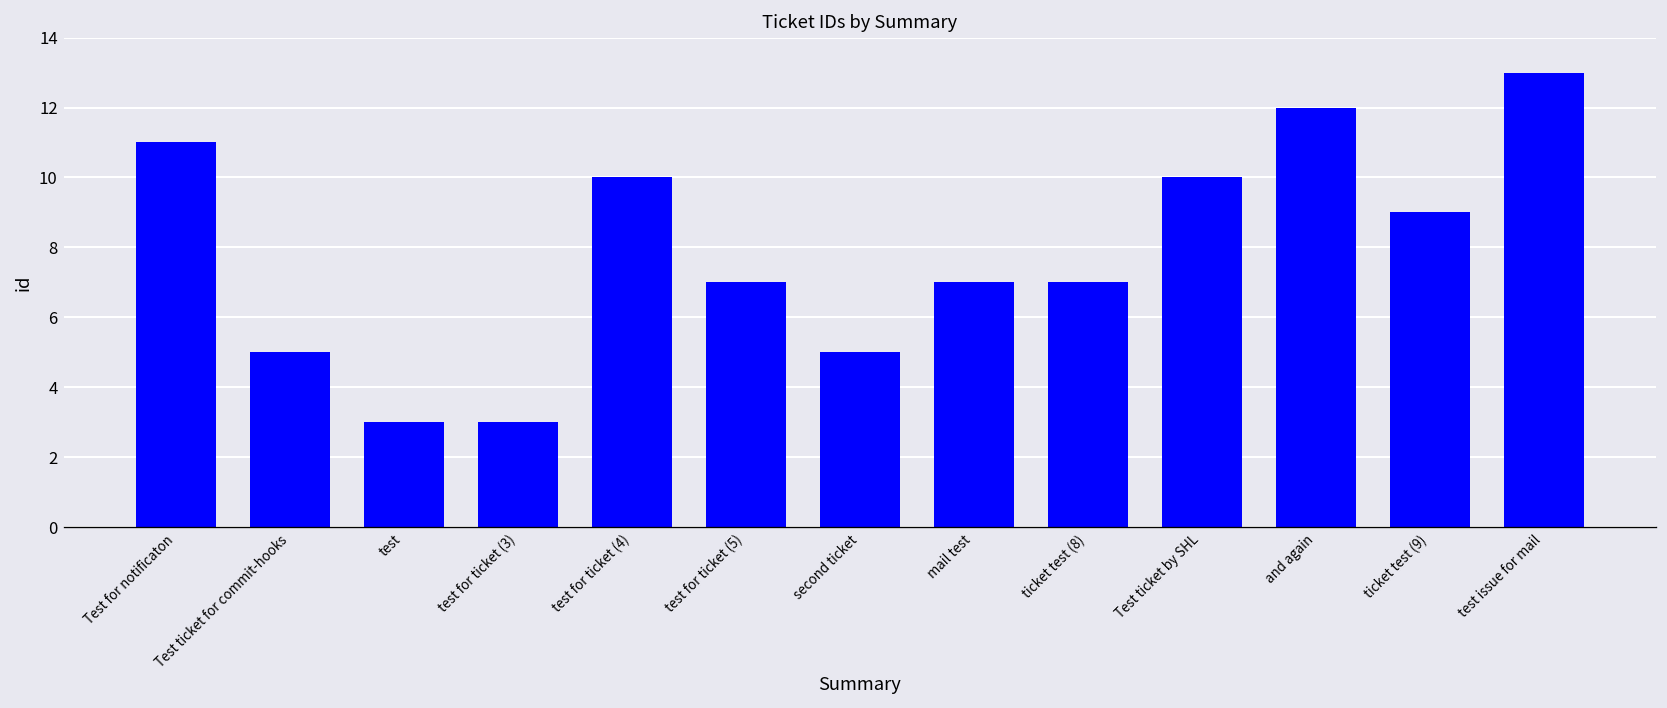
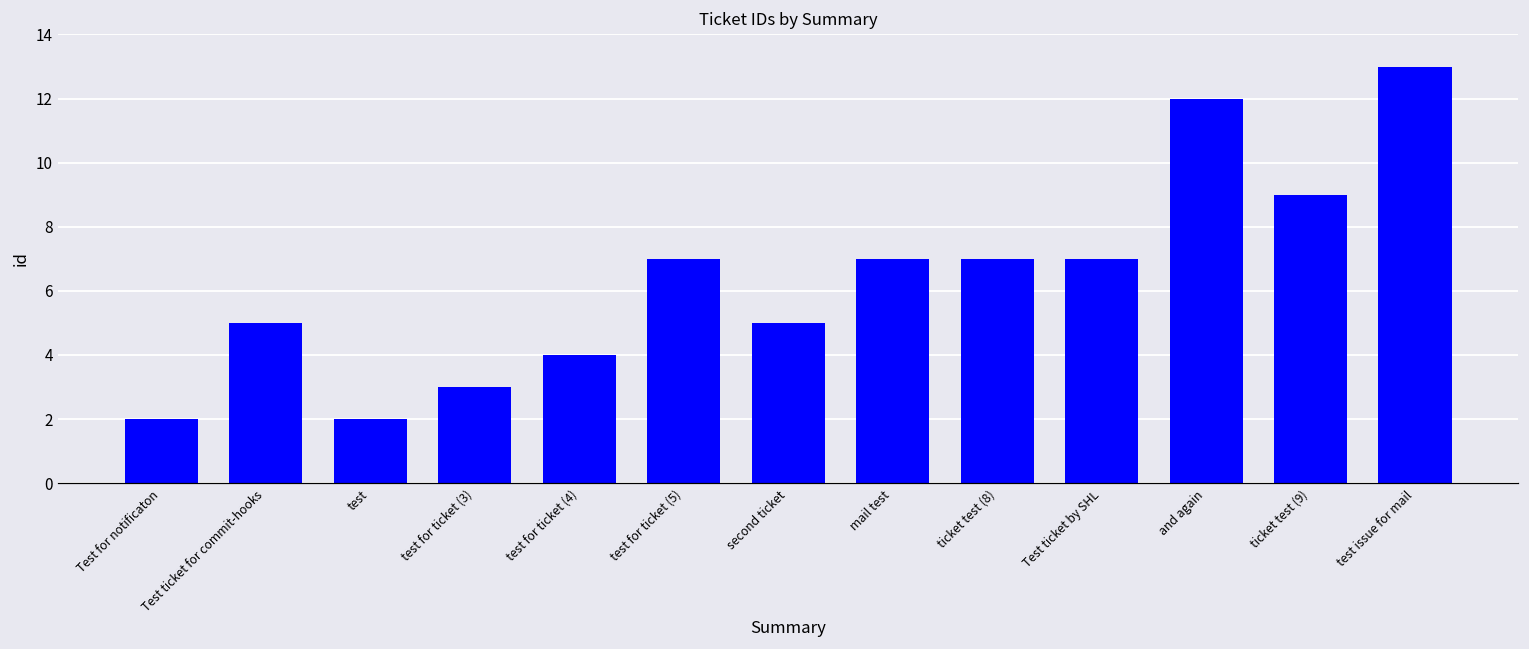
Test for notificaton: 11 -> 2
test: 3 -> 2
test for ticket (4): 10 -> 4
Test ticket by SHL: 10 -> 7
